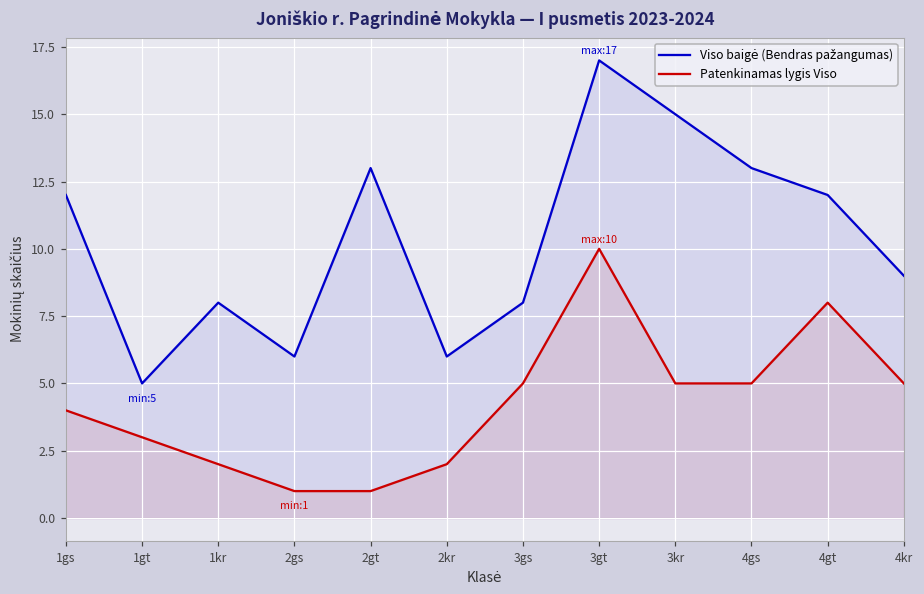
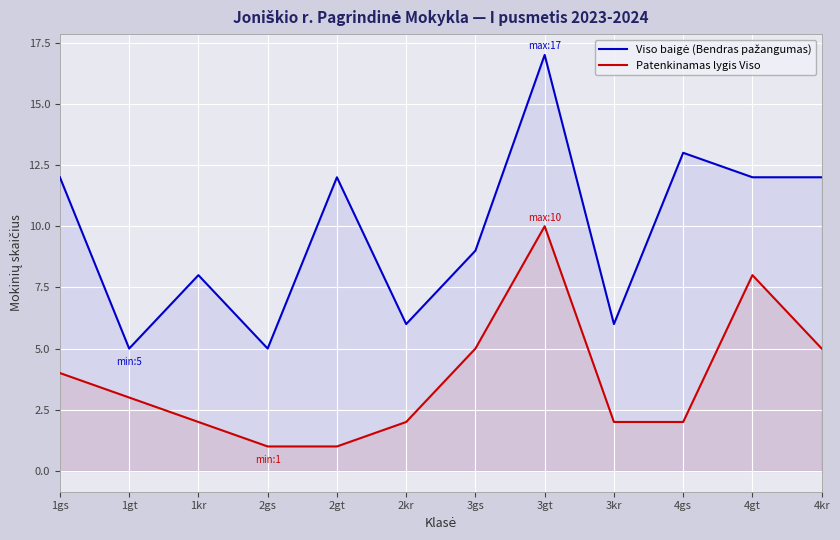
Viso baigė (Bendras pažangumas), 2gs: 6 -> 5
Viso baigė (Bendras pažangumas), 2gt: 13 -> 12
Viso baigė (Bendras pažangumas), 3gs: 8 -> 9
Viso baigė (Bendras pažangumas), 3kr: 15 -> 6
Patenkinamas lygis Viso, 3kr: 5 -> 2
Patenkinamas lygis Viso, 4gs: 5 -> 2
Viso baigė (Bendras pažangumas), 4kr: 9 -> 12
